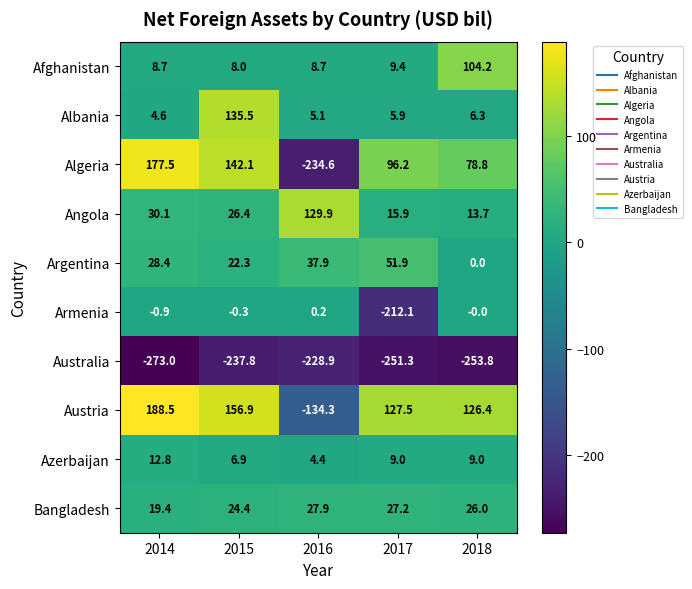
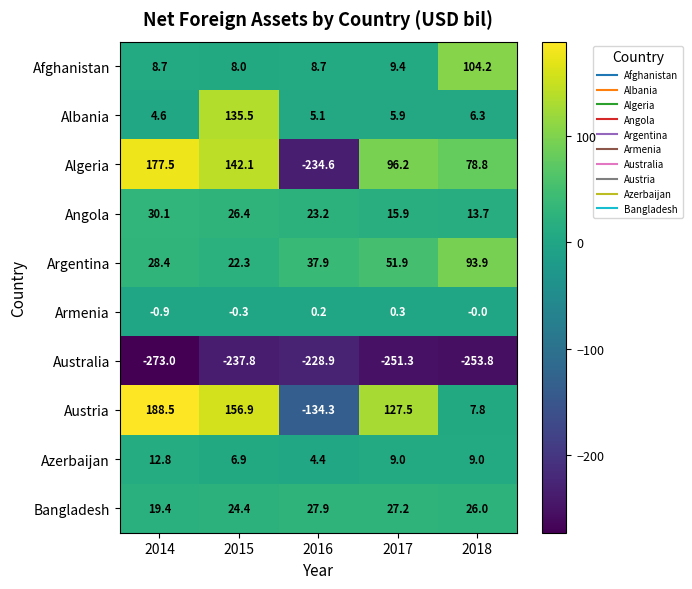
Angola, 2016: 129.9 -> 23.2
Argentina, 2018: 0.0 -> 93.9
Armenia, 2017: -212.1 -> 0.3
Austria, 2018: 126.4 -> 7.8
